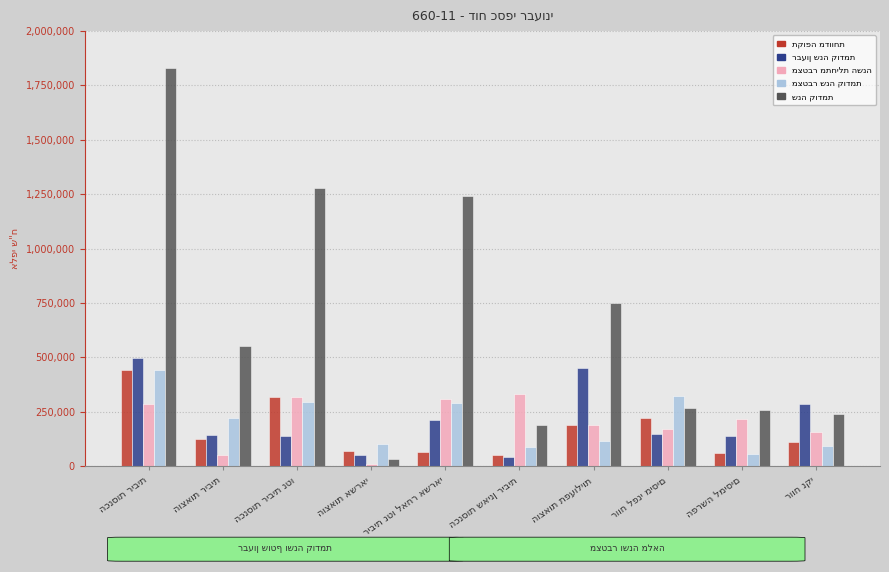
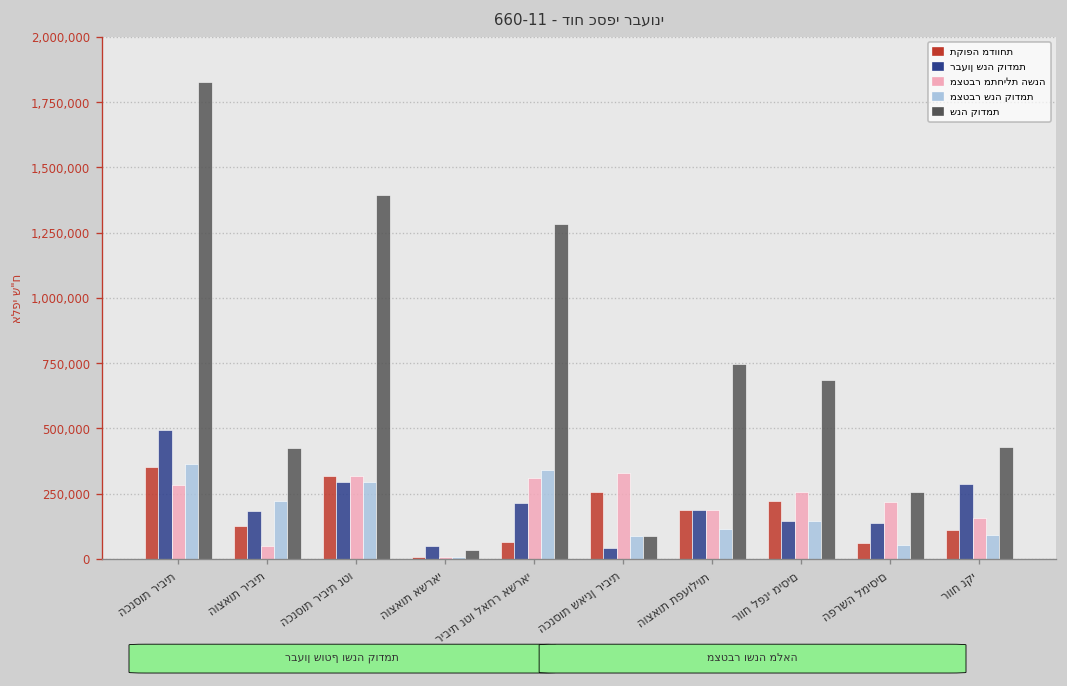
תקופה מדווחת, הכנסות ריבית: 440,000 -> 350,000
מצטבר שנה קודמת, הכנסות ריבית: 440,000 -> 360,000
רבעון שנה קודמת, הוצאות ריבית: 140,000 -> 190,000
שנה קודמת, הוצאות ריבית: 550,000 -> 420,000
רבעון שנה קודמת, הכנסות ריבית נטו: 140,000 -> 300,000
שנה קודמת, הכנסות ריבית נטו: 1,280,000 -> 1,400,000
תקופה מדווחת, הוצאות אשראי: 70,000 -> 10,000
מצטבר שנה קודמת, הוצאות אשראי: 100,000 -> 10,000
מצטבר שנה קודמת, ריבית נטו לאחר אשראי: 290,000 -> 340,000
שנה קודמת, ריבית נטו לאחר אשראי: 1,240,000 -> 1,280,000
תקופה מדווחת, הכנסות שאינן ריבית: 50,000 -> 250,000
שנה קודמת, הכנסות שאינן ריבית: 190,000 -> 90,000
רבעון שנה קודמת, הוצאות תפעוליות: 450,000 -> 190,000
מצטבר מתחילת השנה, רווח לפני מיסים: 170,000 -> 260,000
מצטבר שנה קודמת, רווח לפני מיסים: 320,000 -> 150,000
שנה קודמת, רווח לפני מיסים: 270,000 -> 690,000
שנה קודמת, רווח נקי: 240,000 -> 430,000
